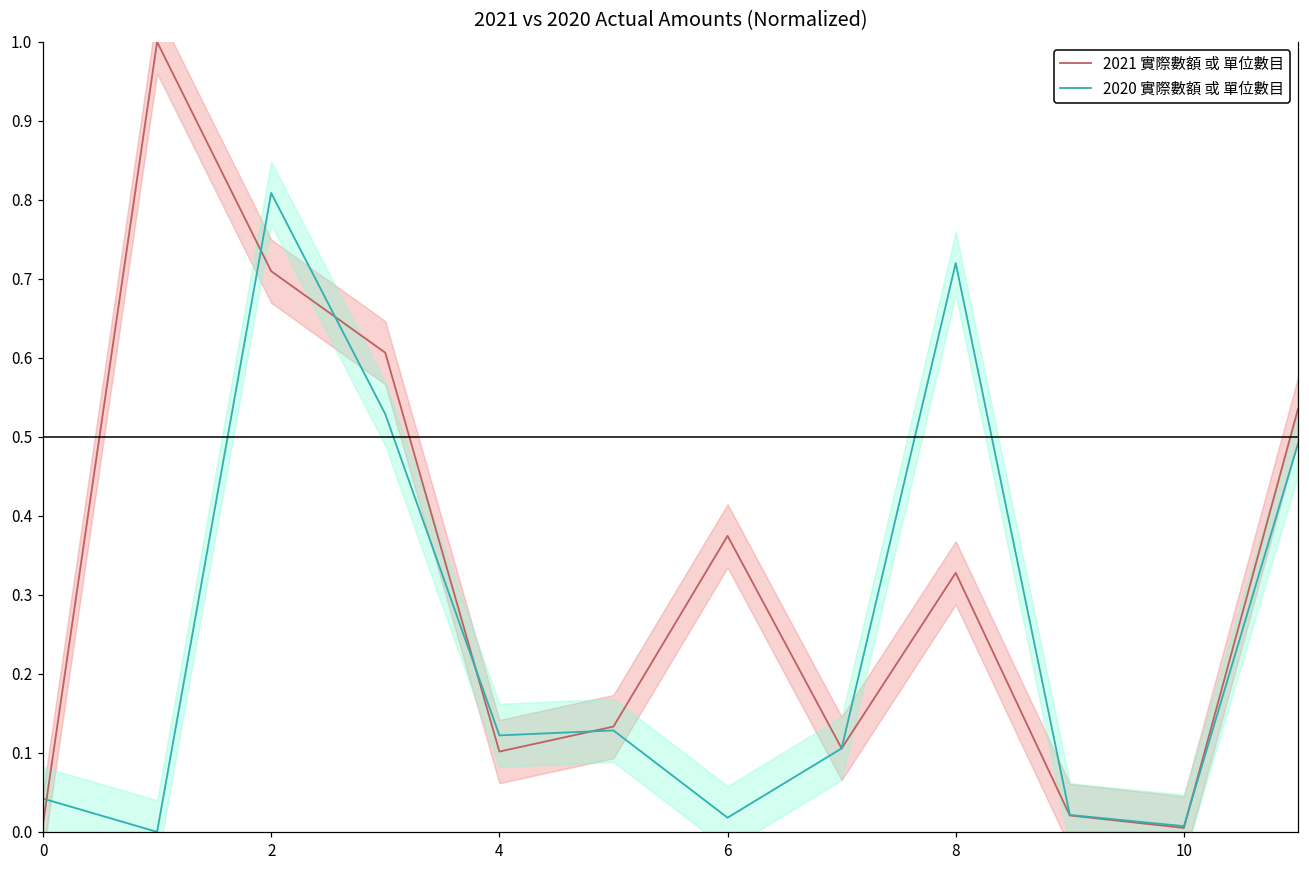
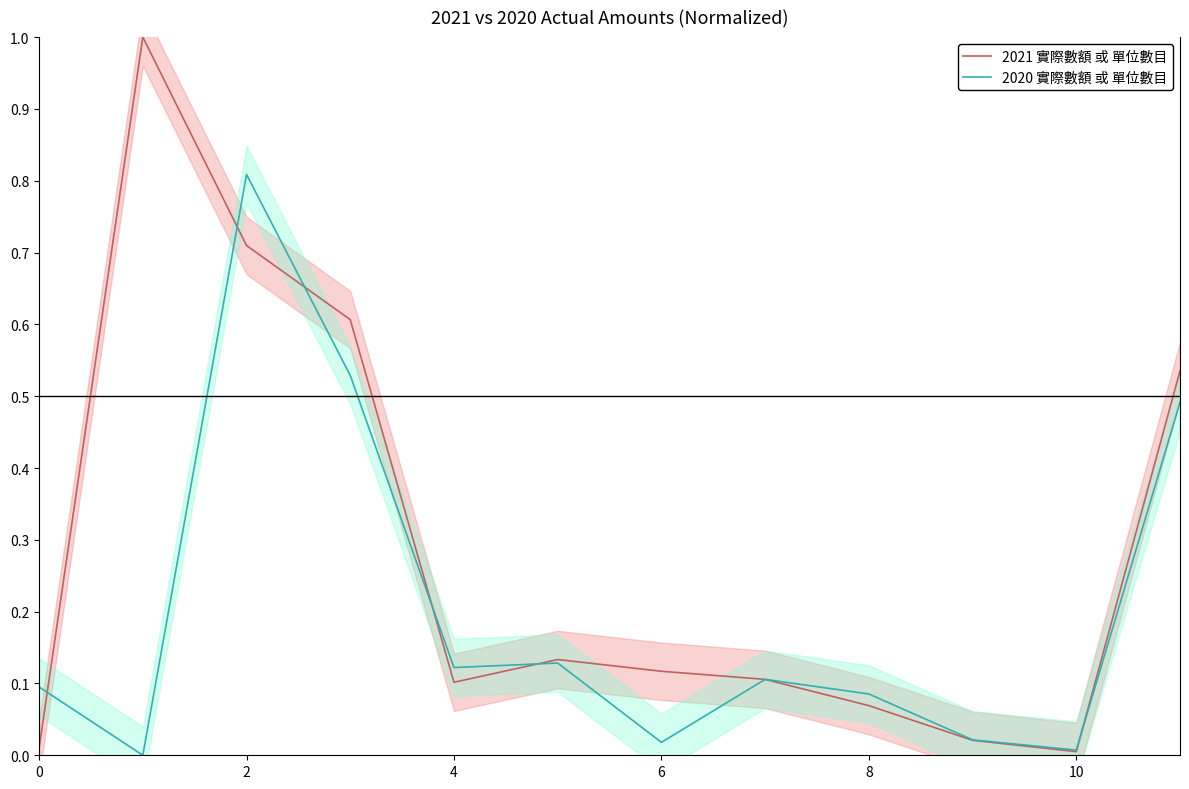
2020 實際數額 或 單位數目, 0: 0.04 -> 0.10
2021 實際數額 或 單位數目, 6: 0.37 -> 0.12
2021 實際數額 或 單位數目, 8: 0.33 -> 0.07
2020 實際數額 或 單位數目, 8: 0.72 -> 0.09
